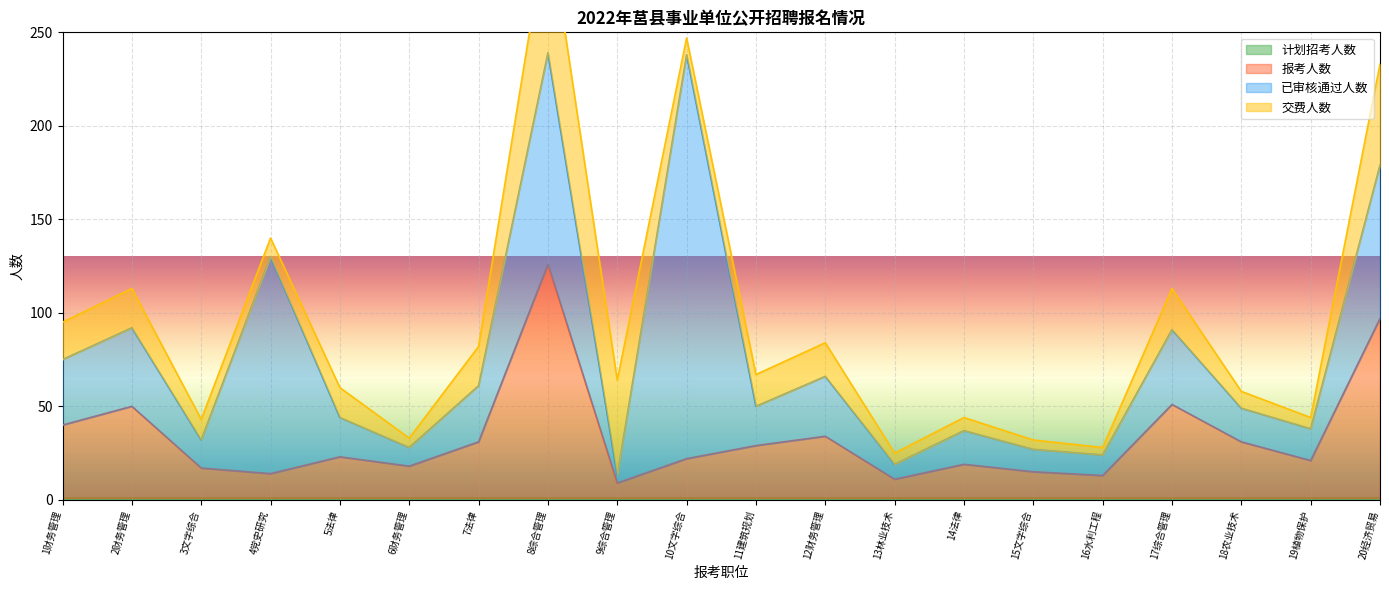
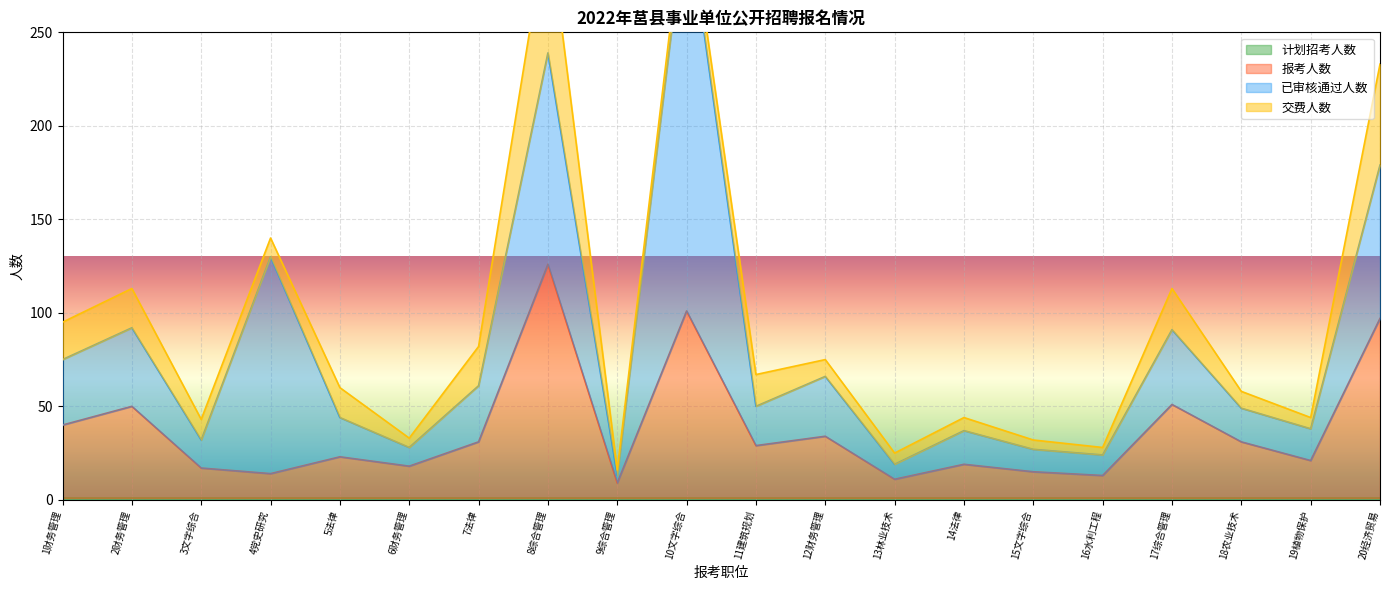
交费人数, 9综合管理: 51 -> 3
报考人数, 10文字综合: 22 -> 101
交费人数, 12财务管理: 18 -> 9
